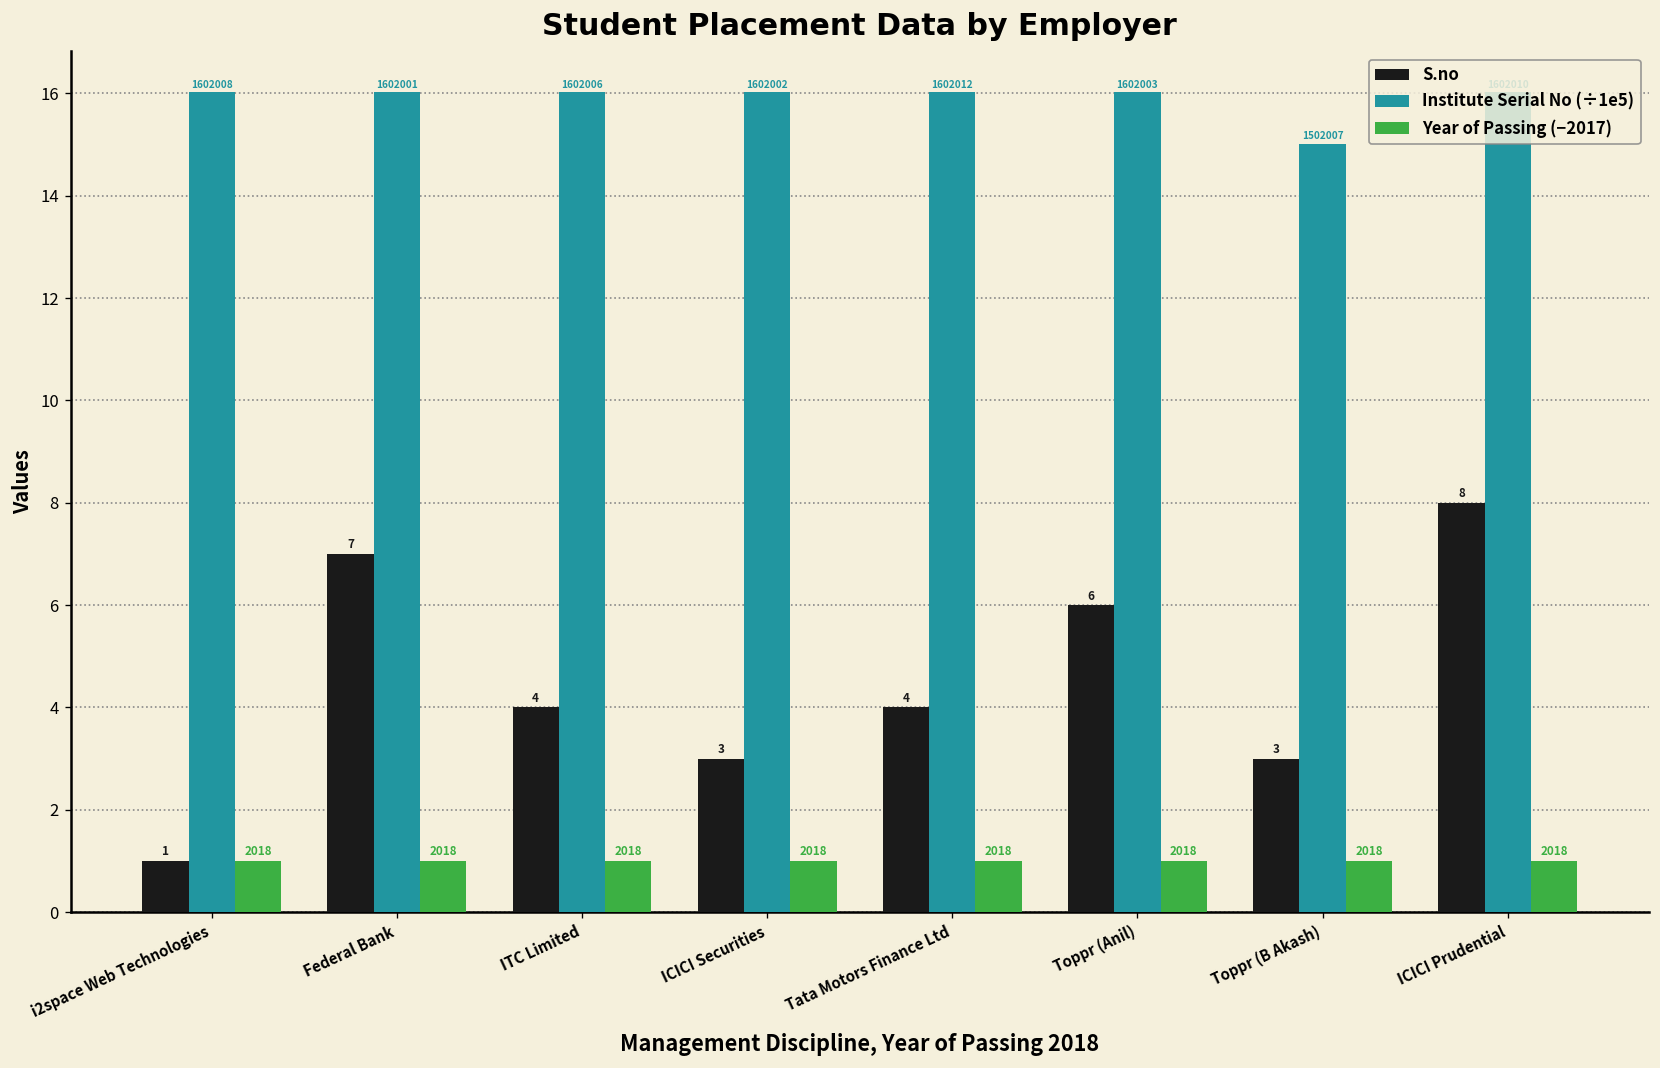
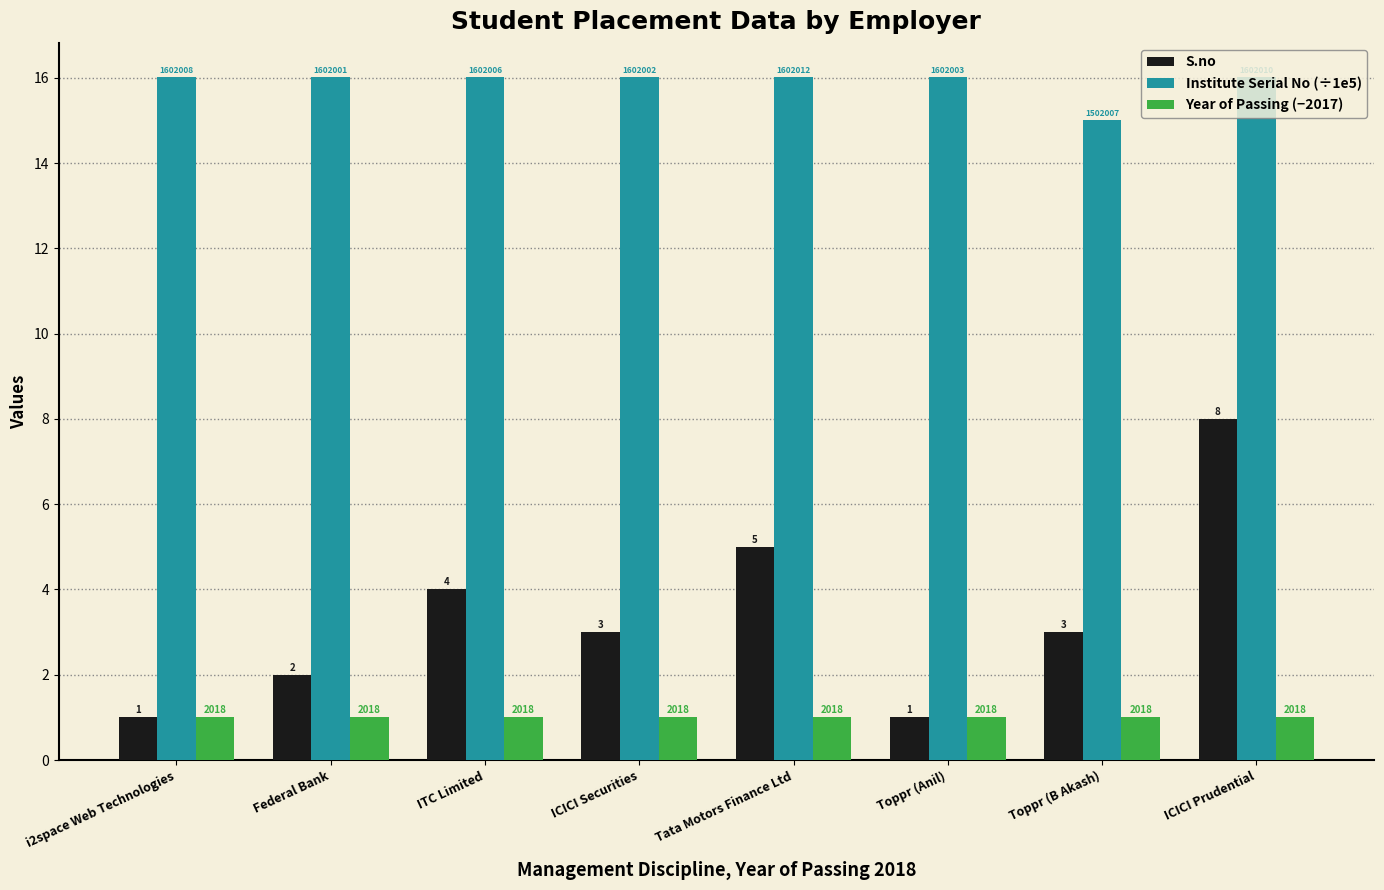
S.no, Federal Bank: 7 -> 2
S.no, Tata Motors Finance Ltd: 4 -> 5
S.no, Toppr (Anil): 6 -> 1
